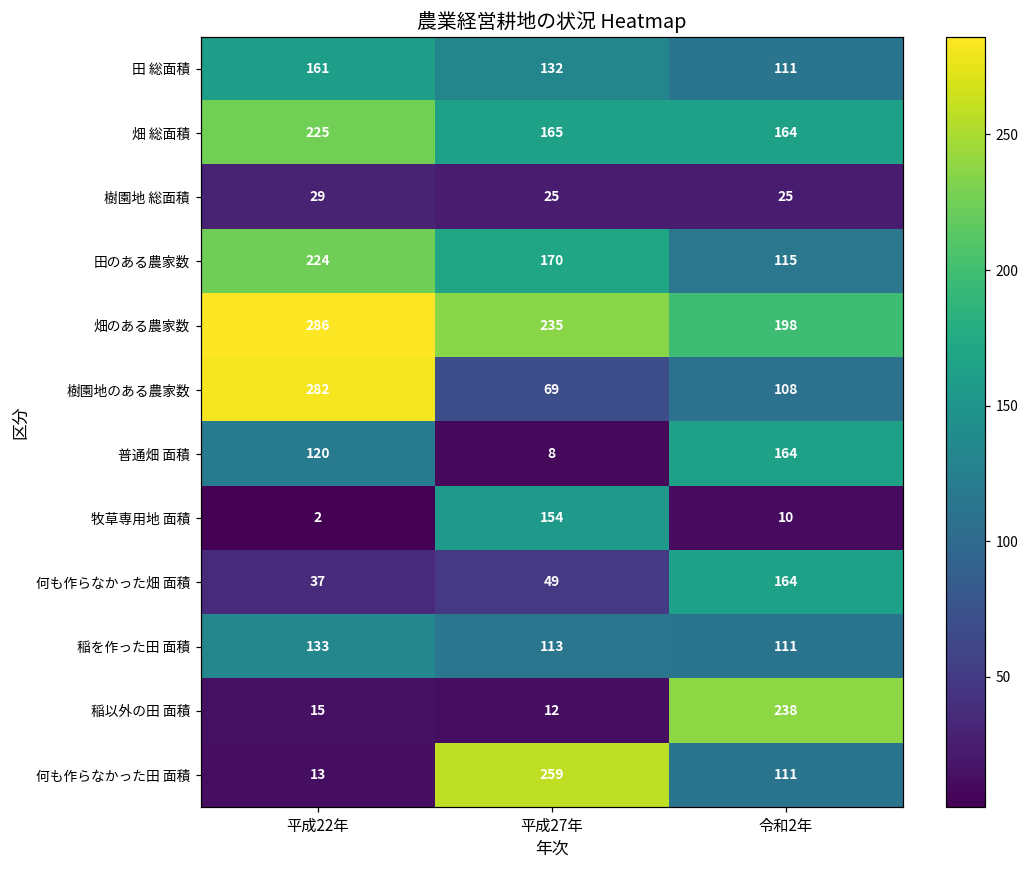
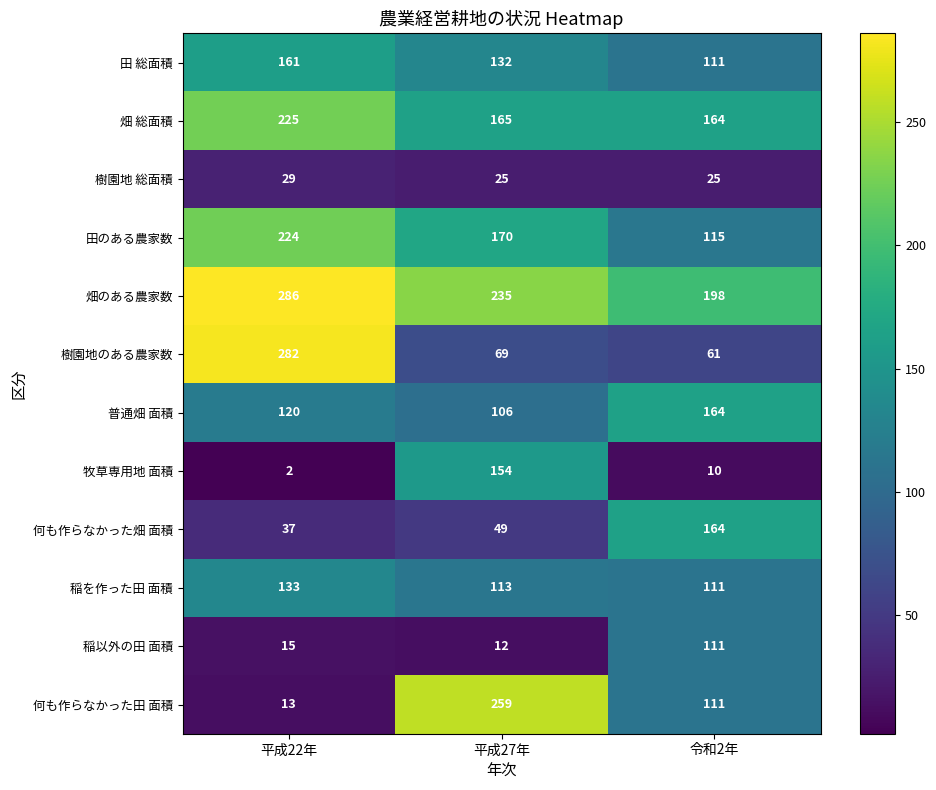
樹園地のある農家数, 令和2年: 108 -> 61
普通畑 面積, 平成27年: 8 -> 106
稲以外の田 面積, 令和2年: 238 -> 111
